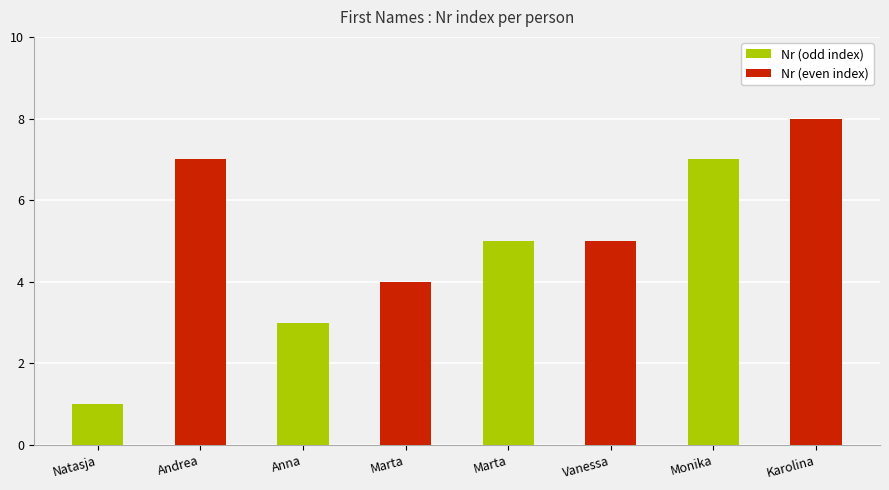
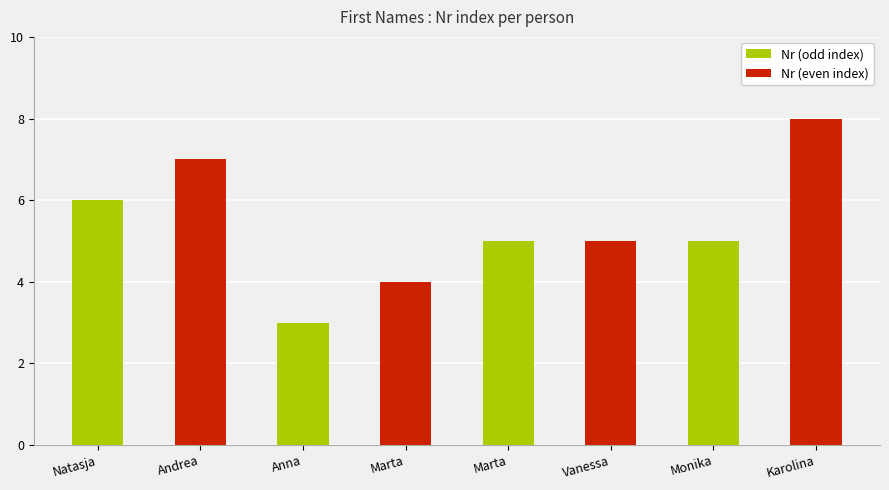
Natasja: 1 -> 6
Monika: 7 -> 5
